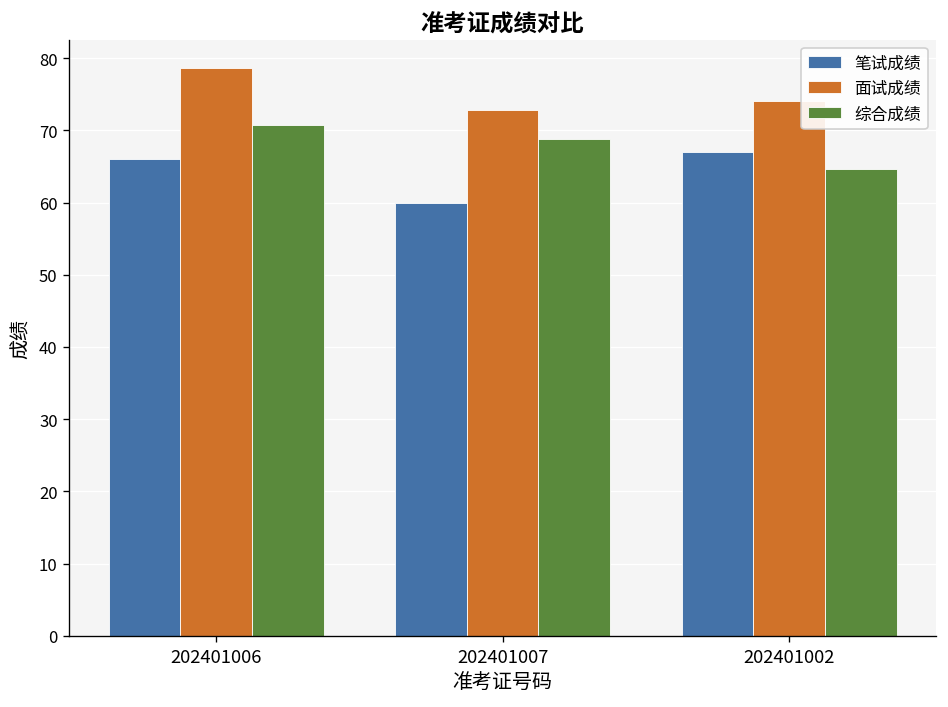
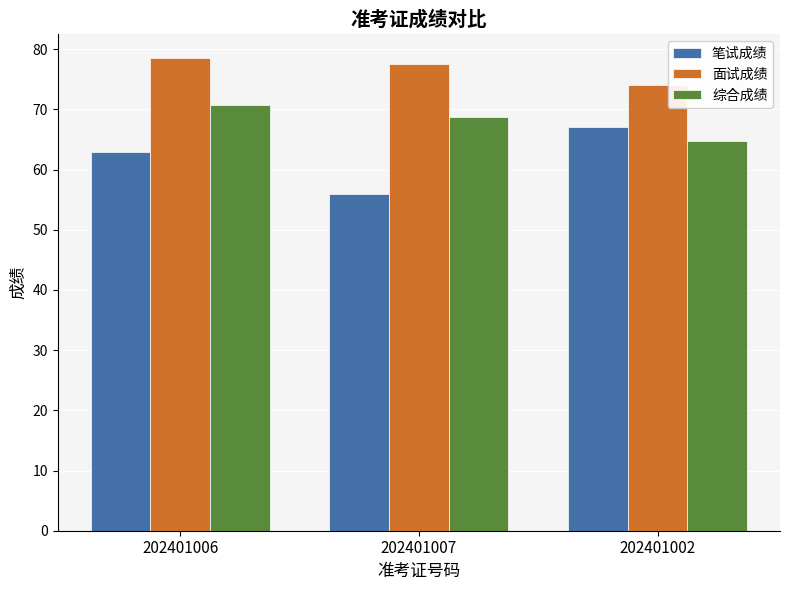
笔试成绩, 202401006: 66 -> 63
笔试成绩, 202401007: 60 -> 56
面试成绩, 202401007: 73 -> 78
